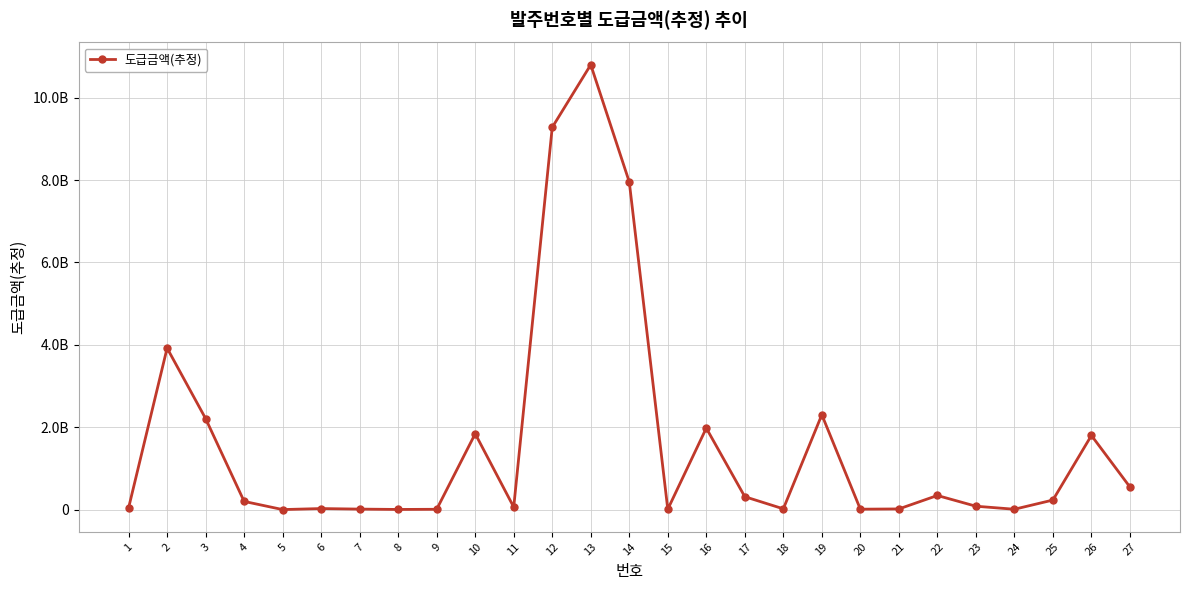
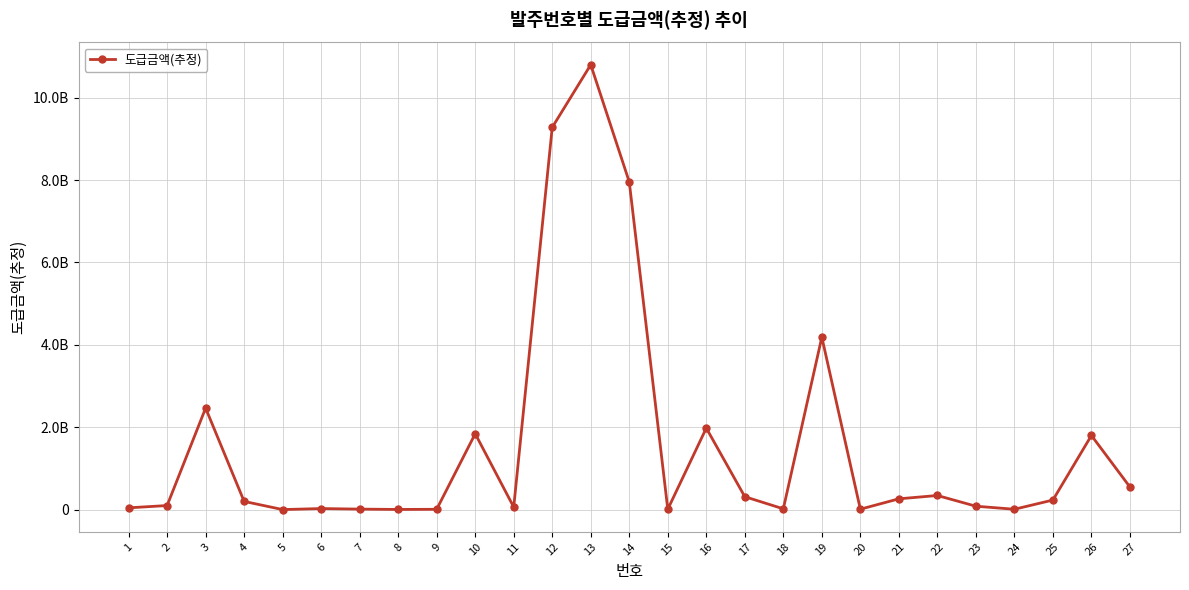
2: 3900000000 -> 100000000
3: 2200000000 -> 2500000000
19: 2300000000 -> 4200000000
21: 0 -> 300000000
